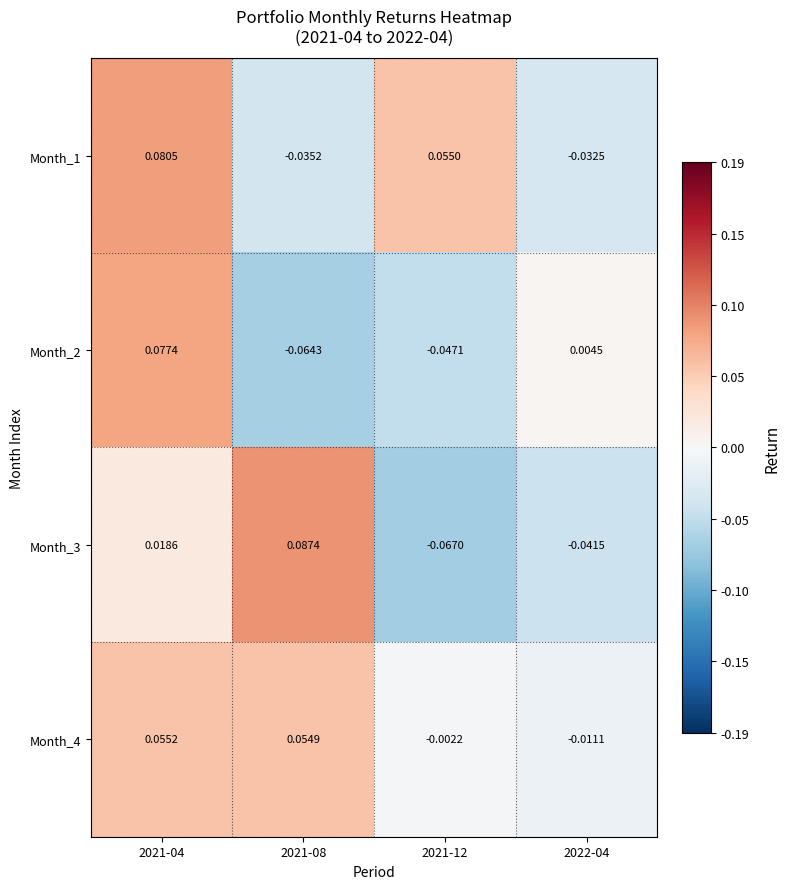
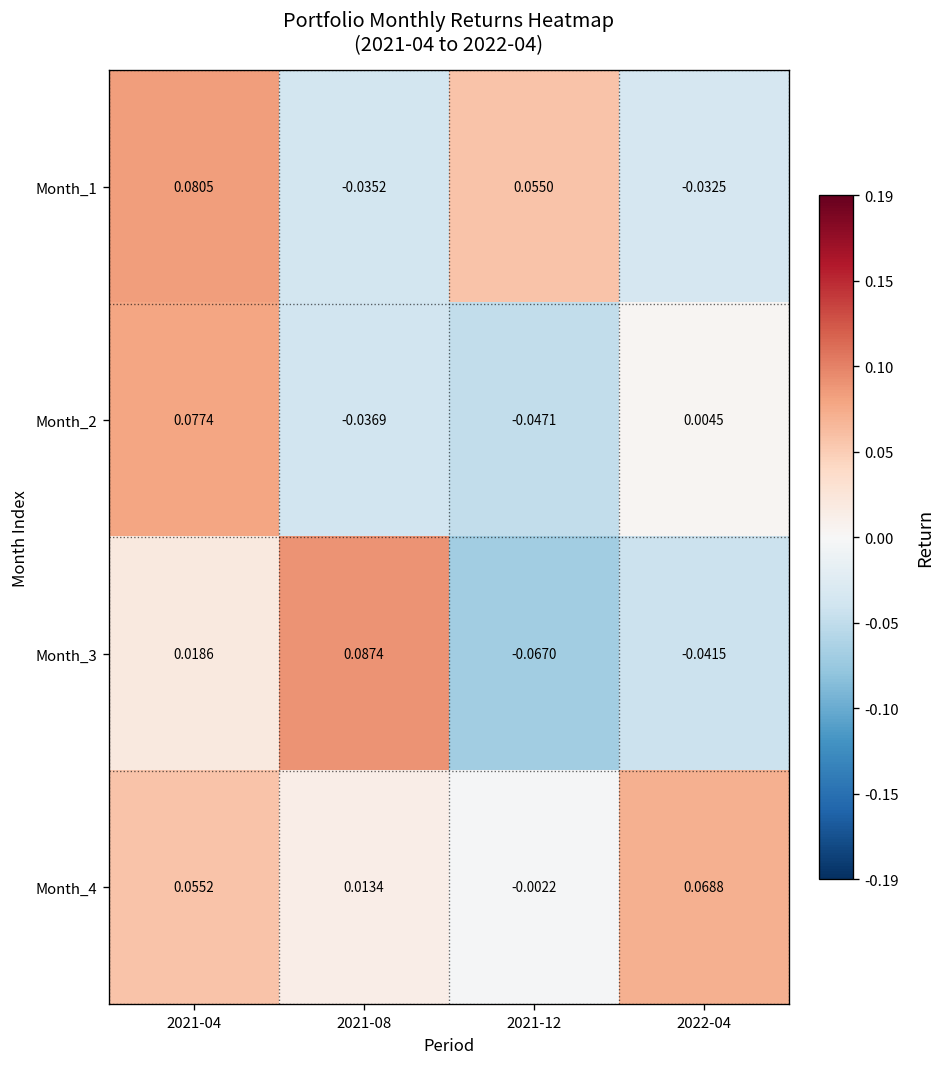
Month_2, 2021-08: -0.0643 -> -0.0369
Month_4, 2021-08: 0.0549 -> 0.0134
Month_4, 2022-04: -0.0111 -> 0.0688
